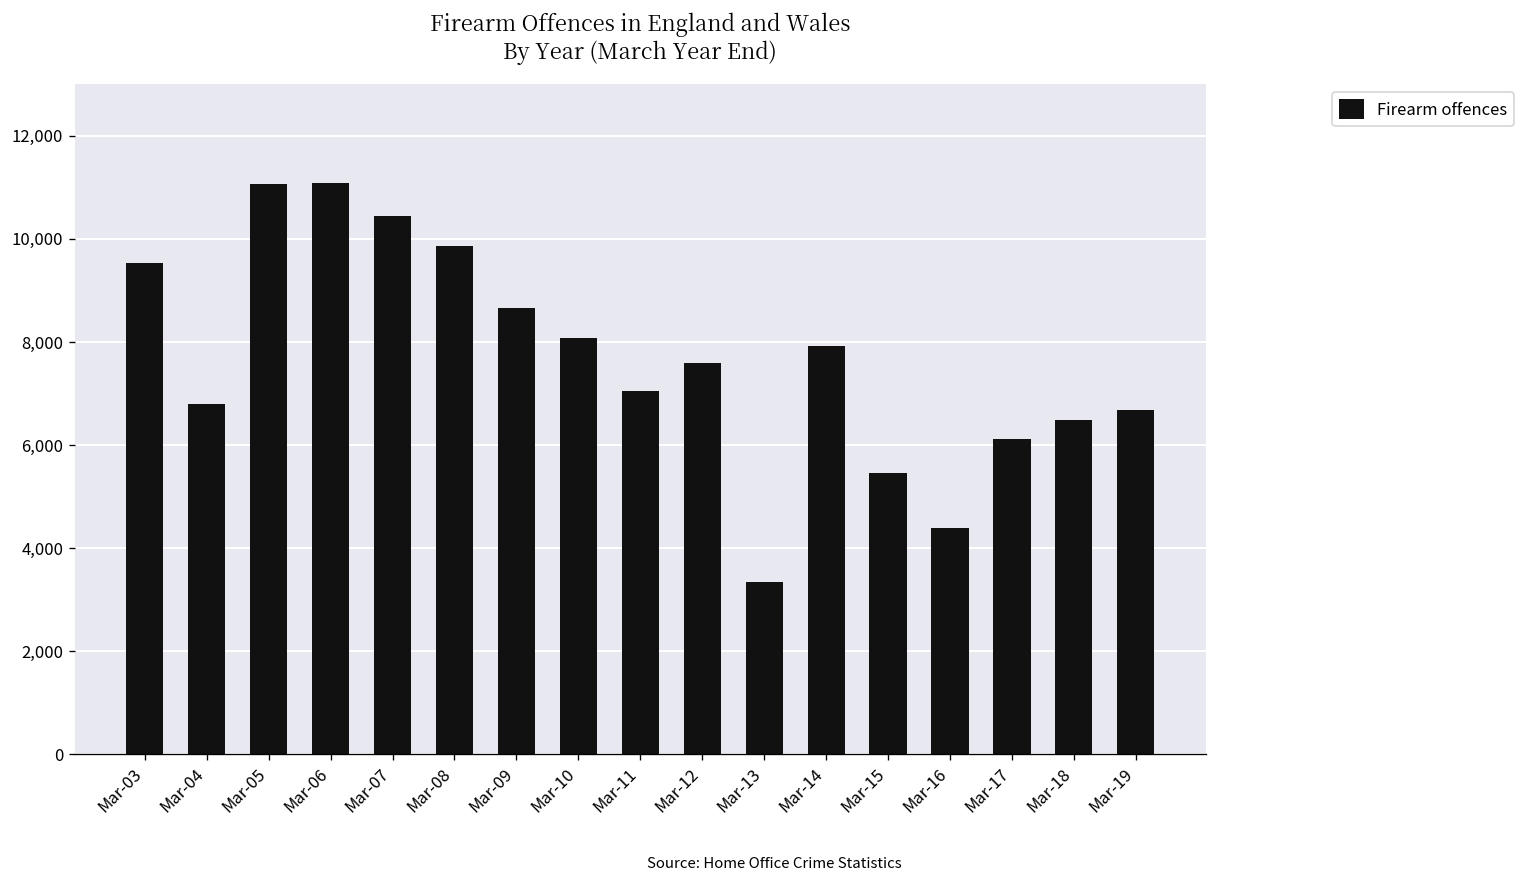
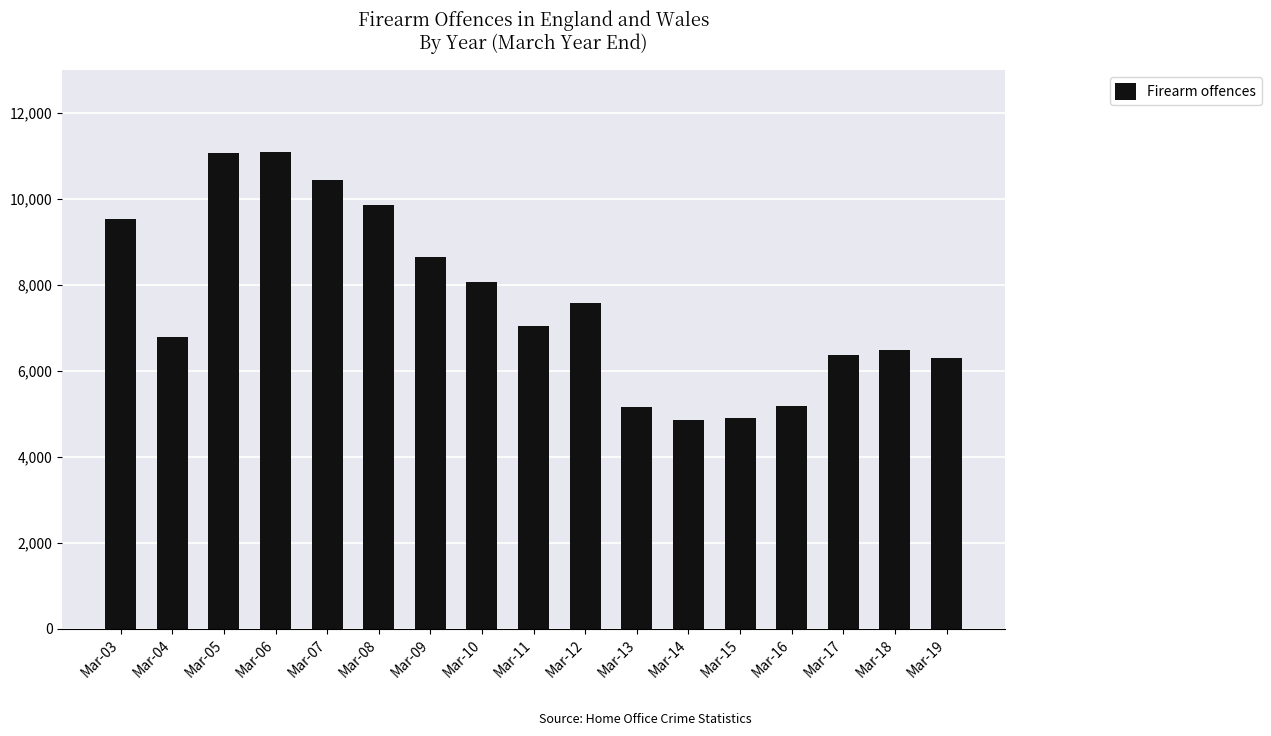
Mar-13: 3,300 -> 5,200
Mar-14: 7,900 -> 4,900
Mar-15: 5,400 -> 4,900
Mar-16: 4,400 -> 5,200
Mar-17: 6,100 -> 6,400
Mar-19: 6,700 -> 6,300
